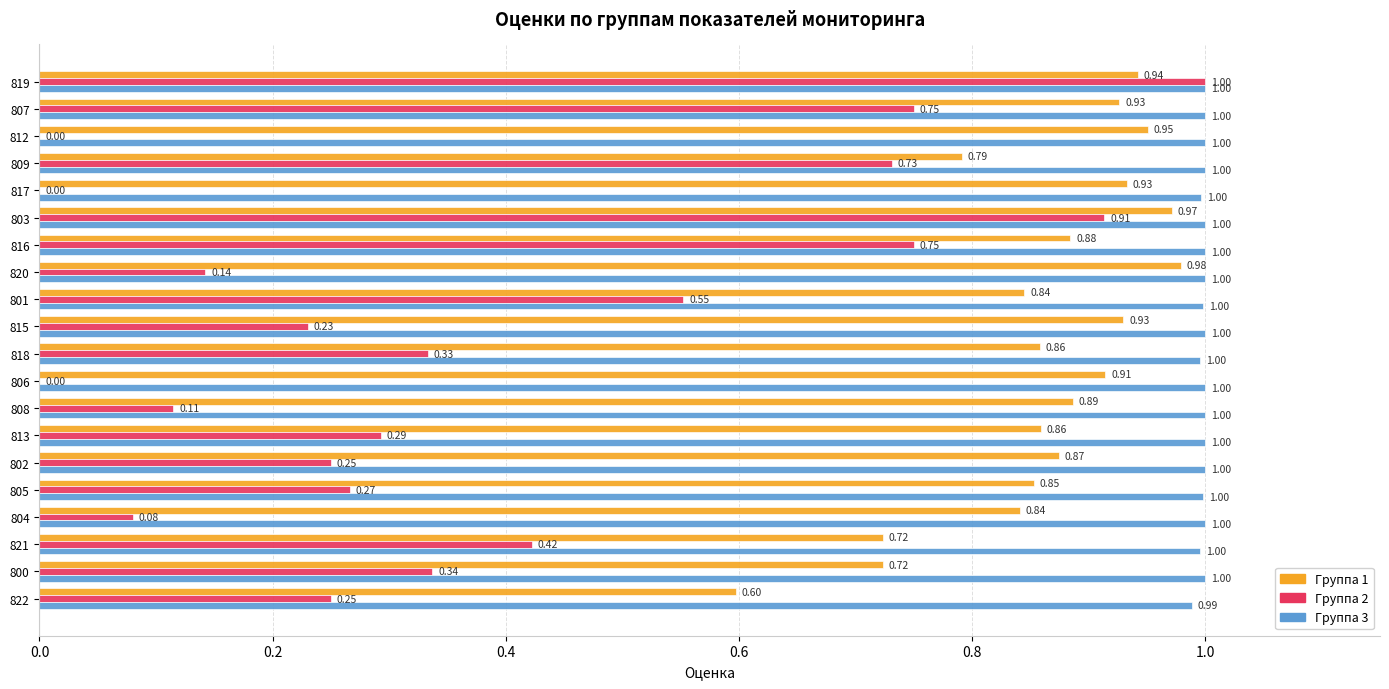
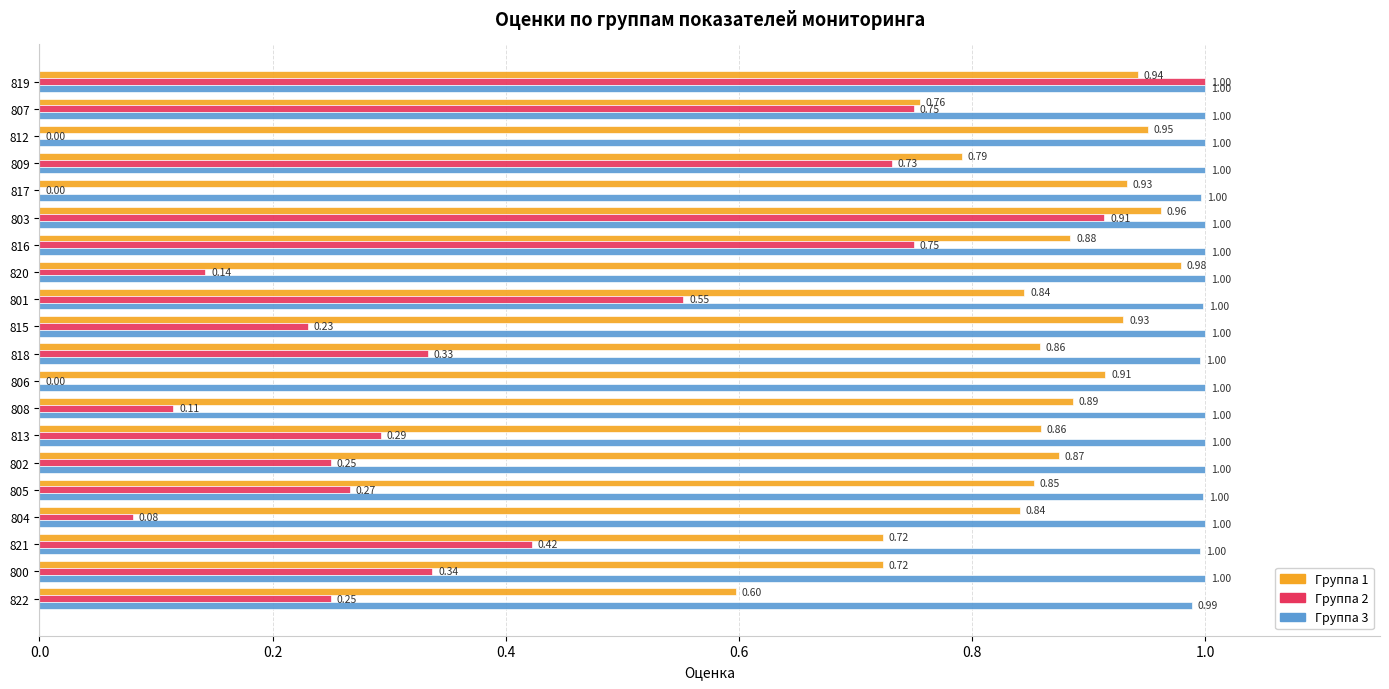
Группа 1, 807: 0.93 -> 0.76
Группа 1, 803: 0.97 -> 0.96
